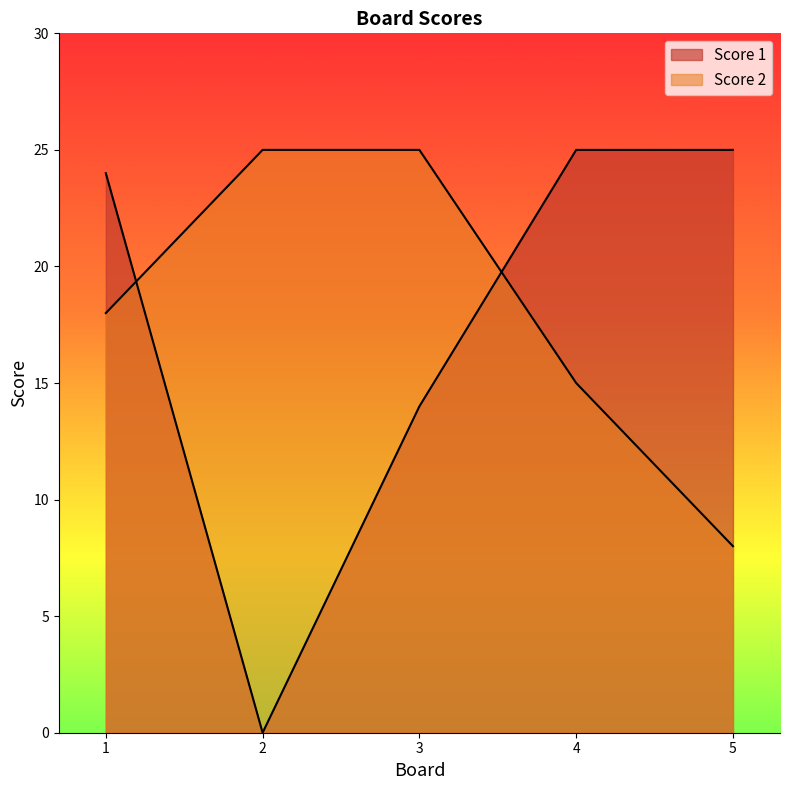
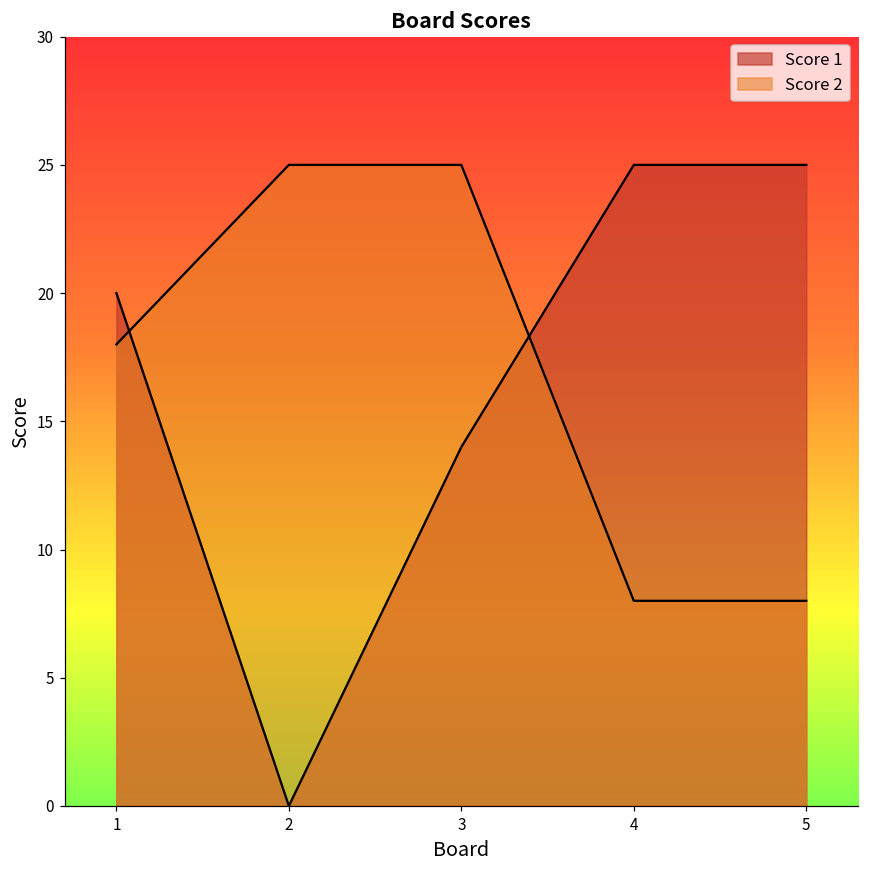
Score 1, 1: 24 -> 20
Score 2, 4: 15 -> 8
